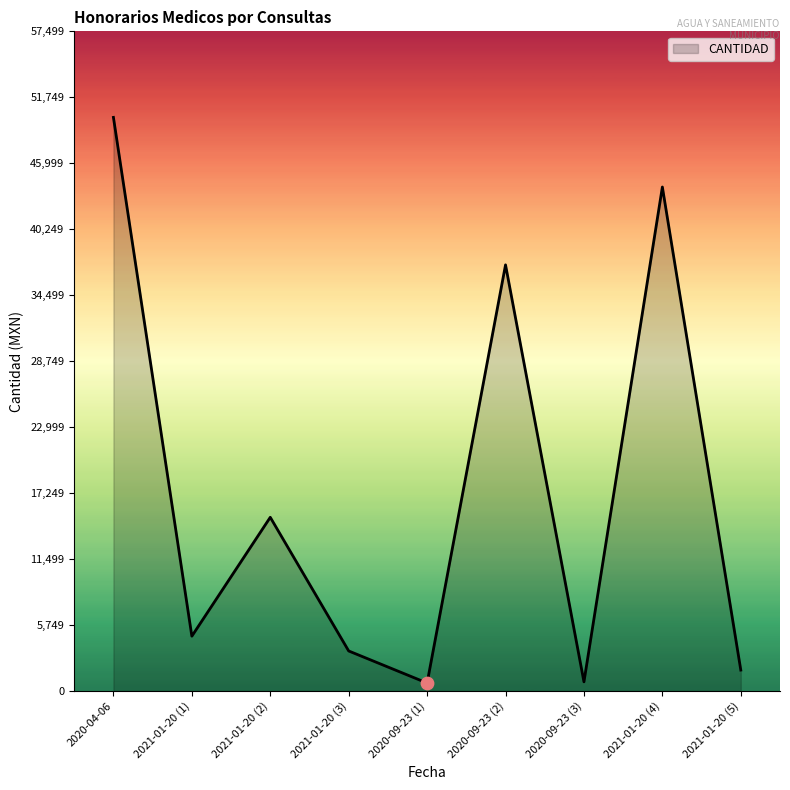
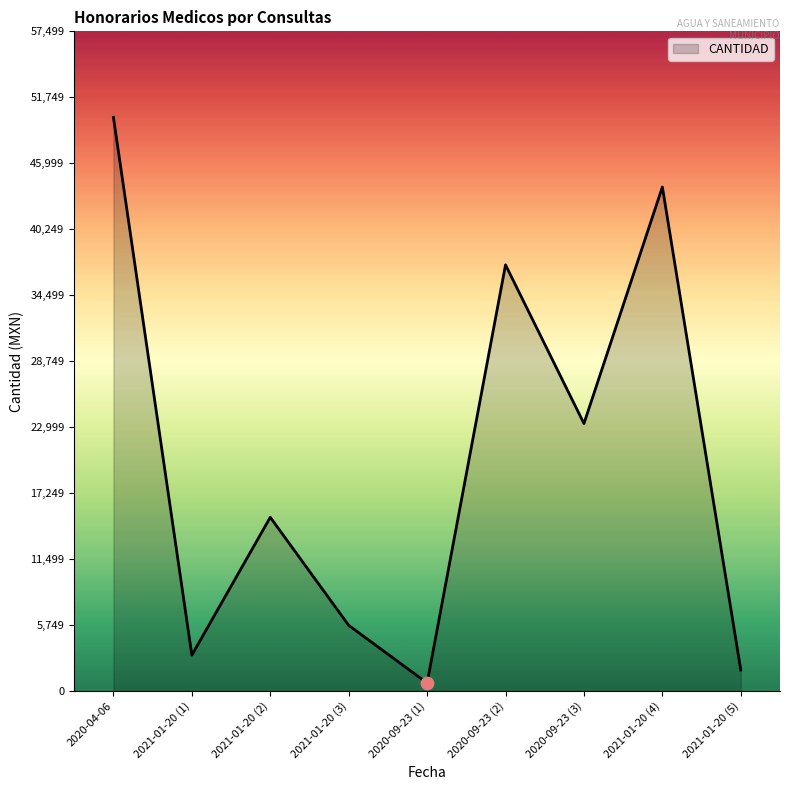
CANTIDAD, 2021-01-20 (1): 4,800 -> 3,100
CANTIDAD, 2021-01-20 (3): 3,500 -> 5,700
CANTIDAD, 2020-09-23 (3): 800 -> 23,300
